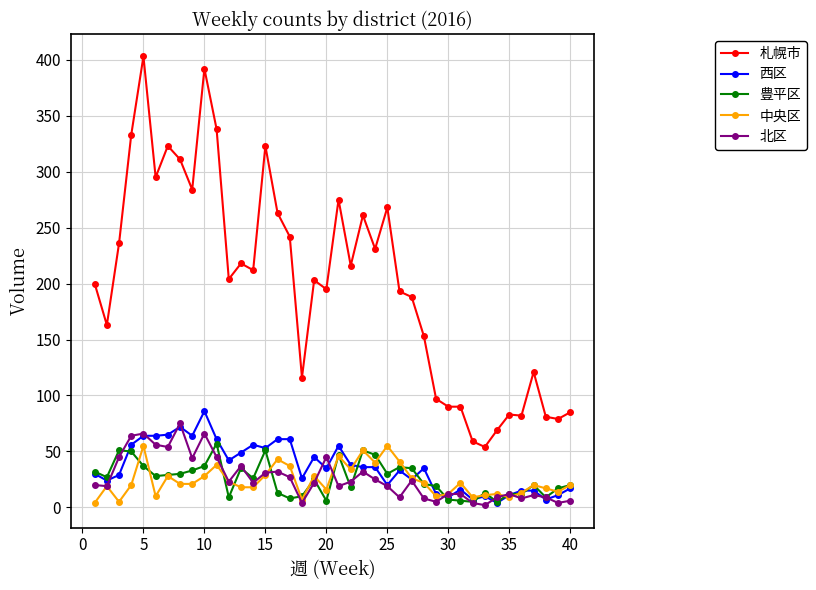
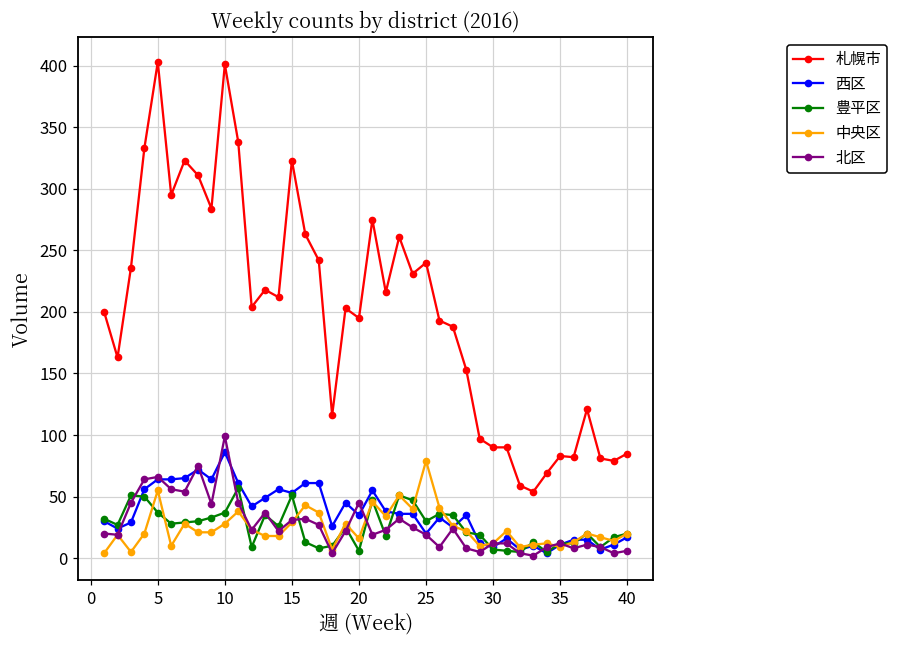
札幌市, 10: 392 -> 401
北区, 10: 66 -> 99
札幌市, 25: 268 -> 240
中央区, 25: 55 -> 79
